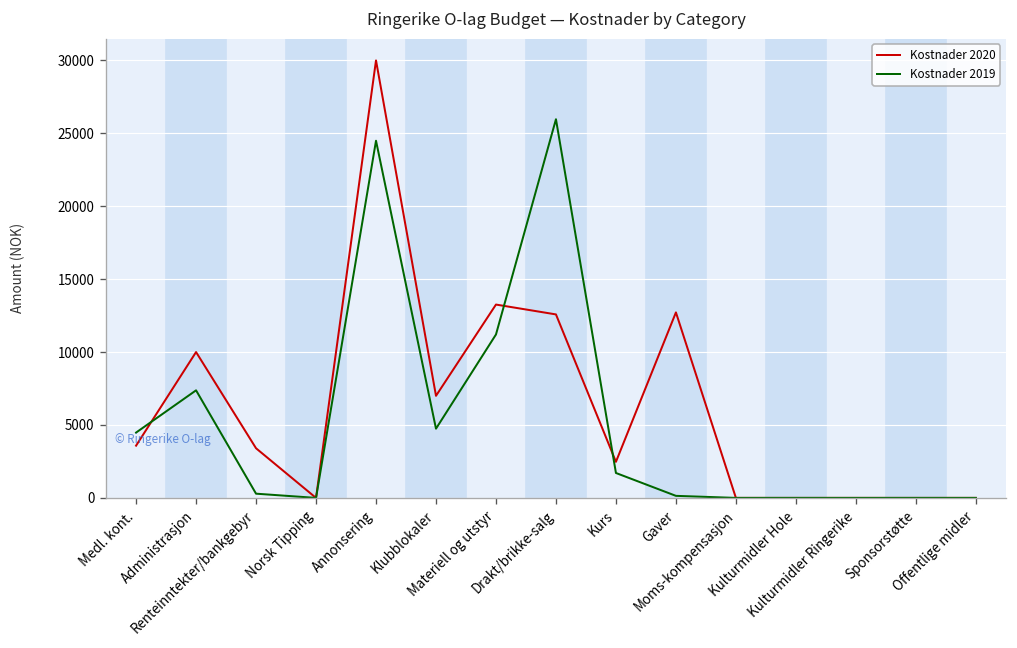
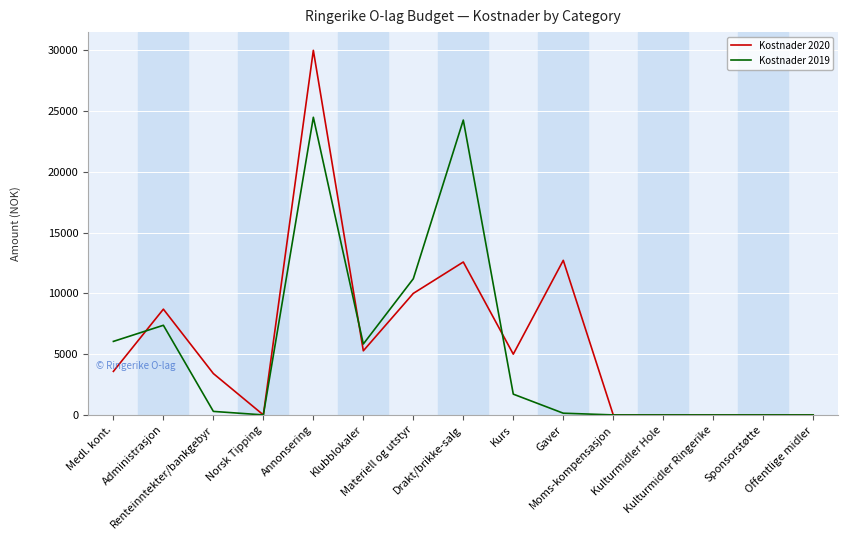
Kostnader 2019, Medl. kont.: 4500 -> 6100
Kostnader 2020, Administrasjon: 10000 -> 8700
Kostnader 2020, Klubblokaler: 7000 -> 5300
Kostnader 2019, Klubblokaler: 4700 -> 5800
Kostnader 2020, Materiell og utstyr: 13300 -> 10000
Kostnader 2019, Drakt/brikke-salg: 26000 -> 24300
Kostnader 2020, Kurs: 2500 -> 5000
